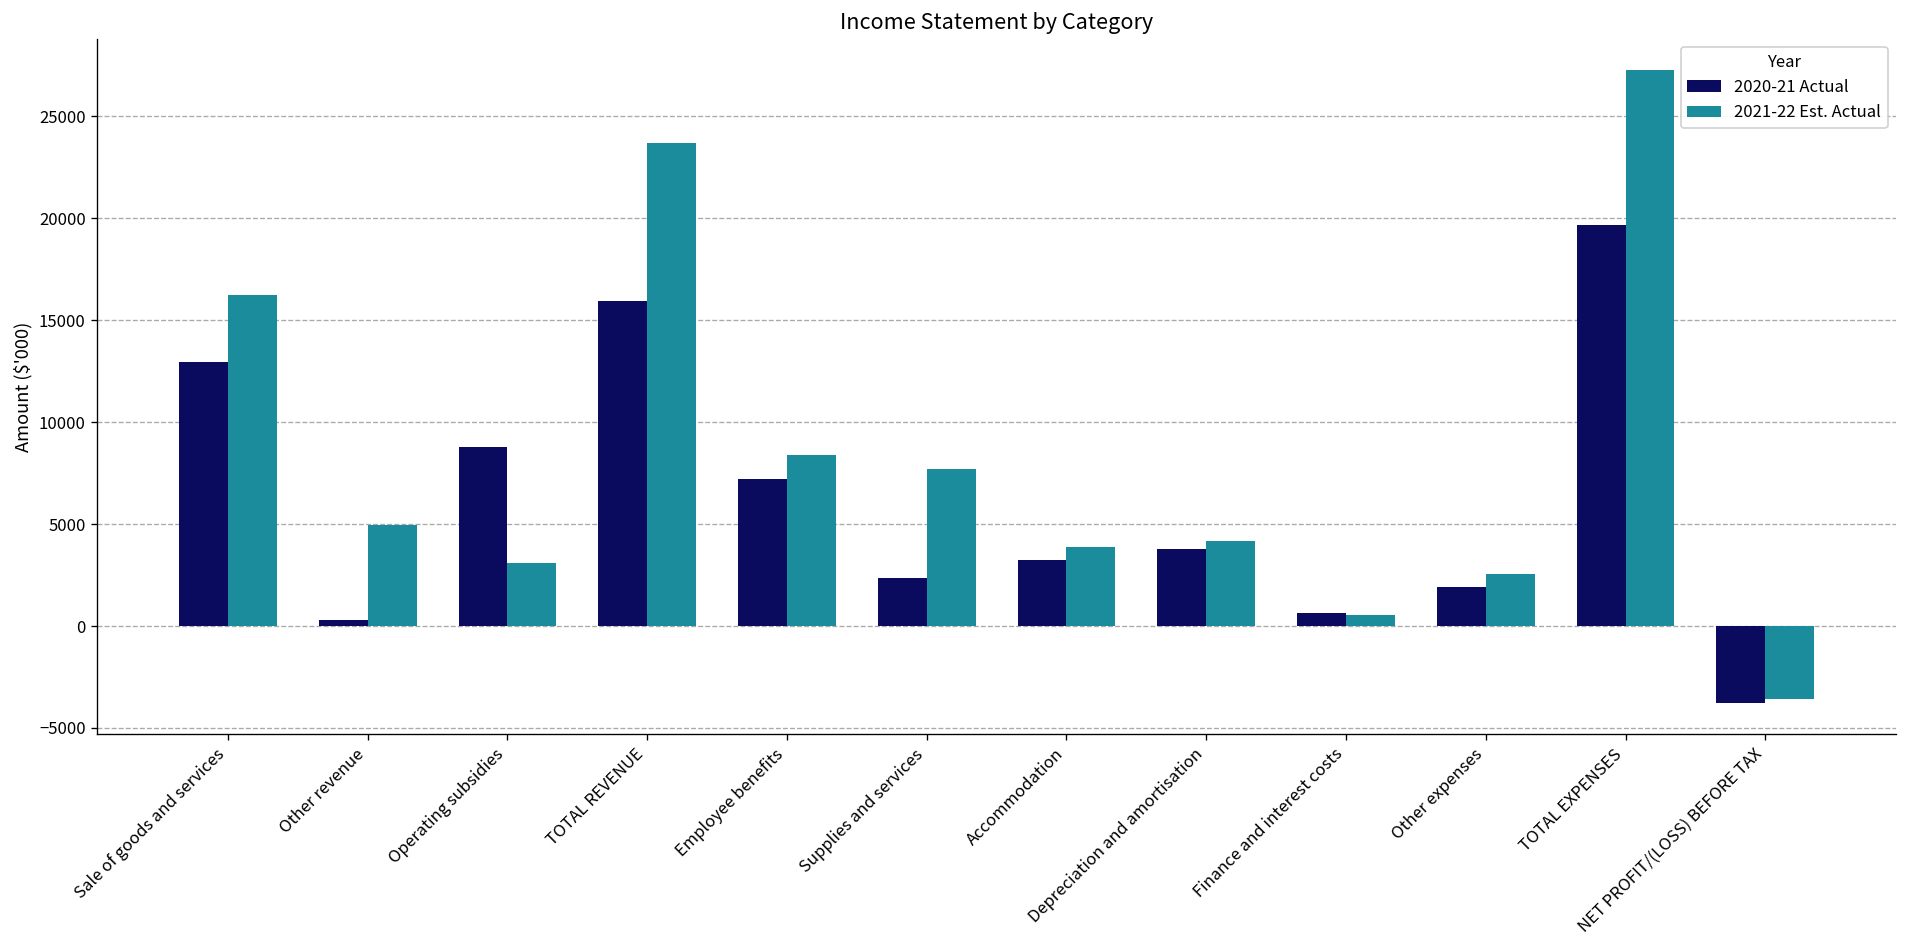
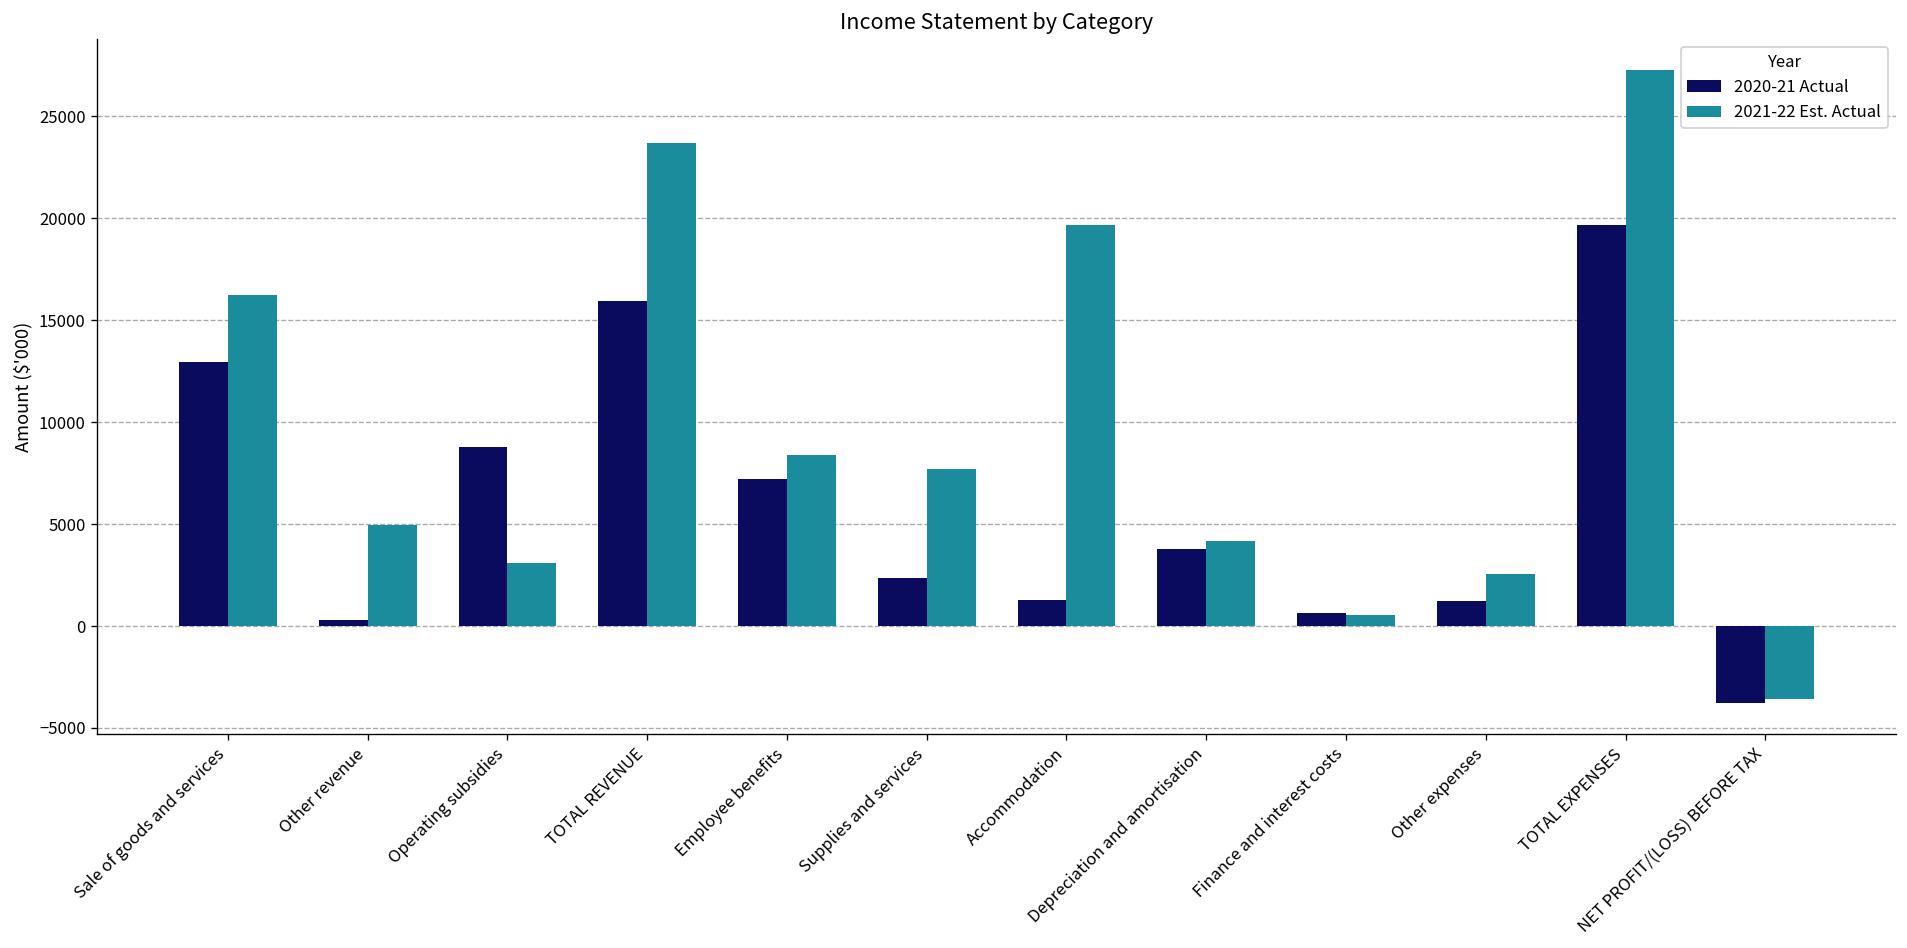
2020-21 Actual, Accommodation: 3200 -> 1300
2021-22 Est. Actual, Accommodation: 3900 -> 19700
2020-21 Actual, Other expenses: 1900 -> 1200
